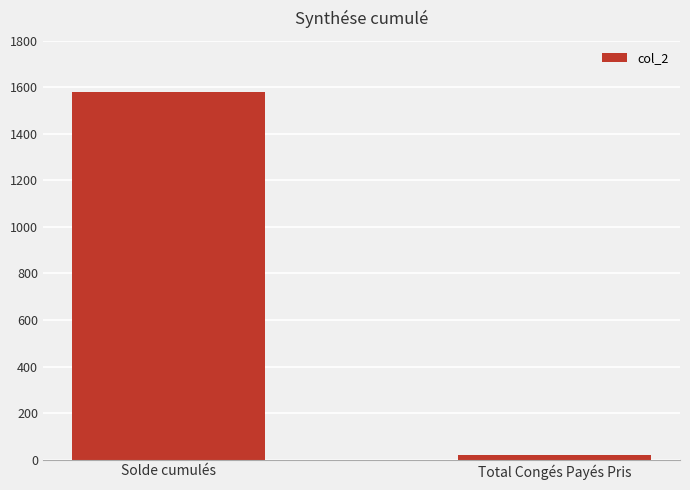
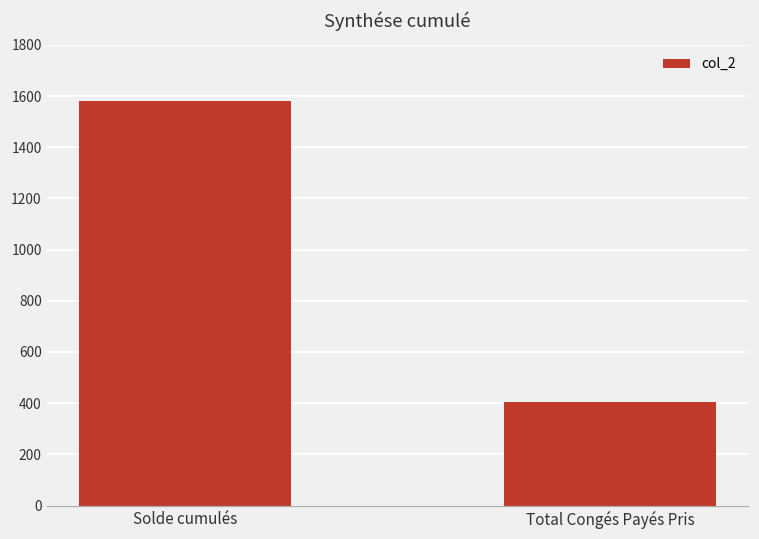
Total Congés Payés Pris: 20 -> 400
